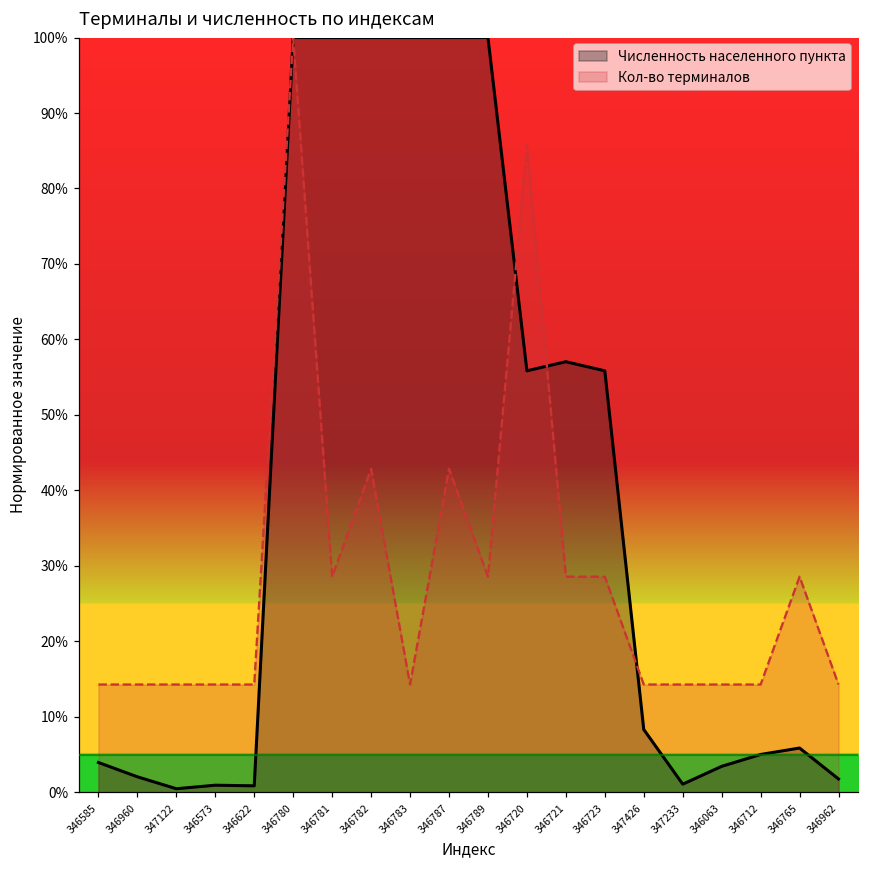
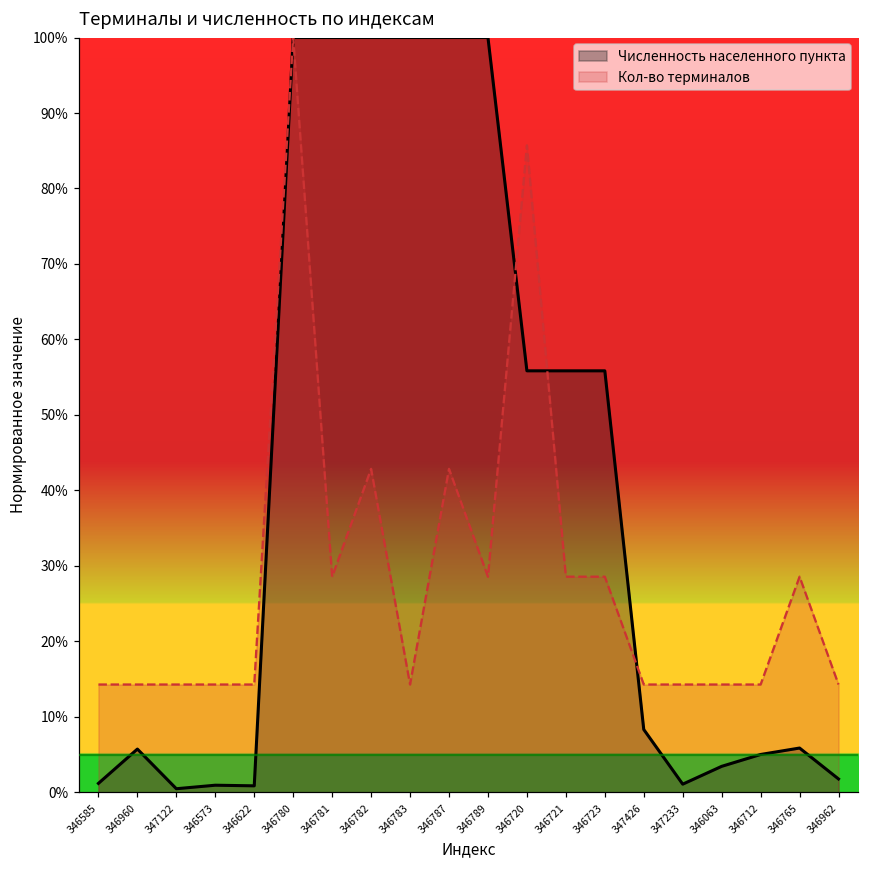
Численность населенного пункта, 346585: 4% -> 1%
Численность населенного пункта, 346960: 2% -> 6%
Численность населенного пункта, 346721: 57% -> 56%
